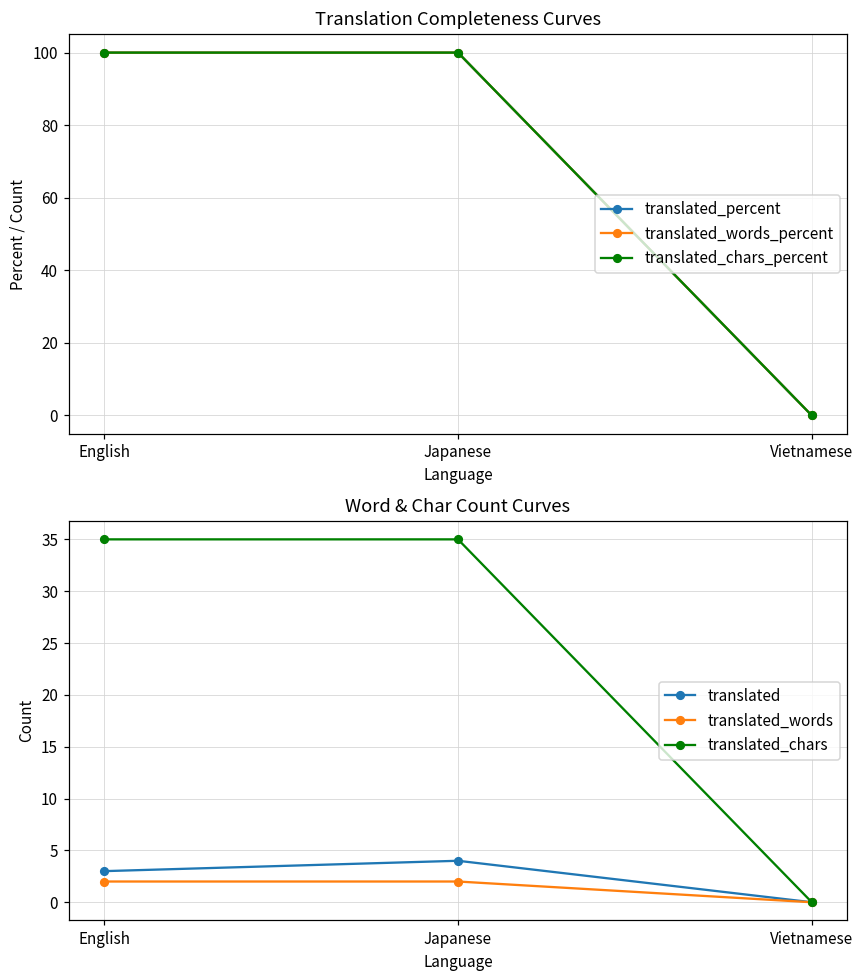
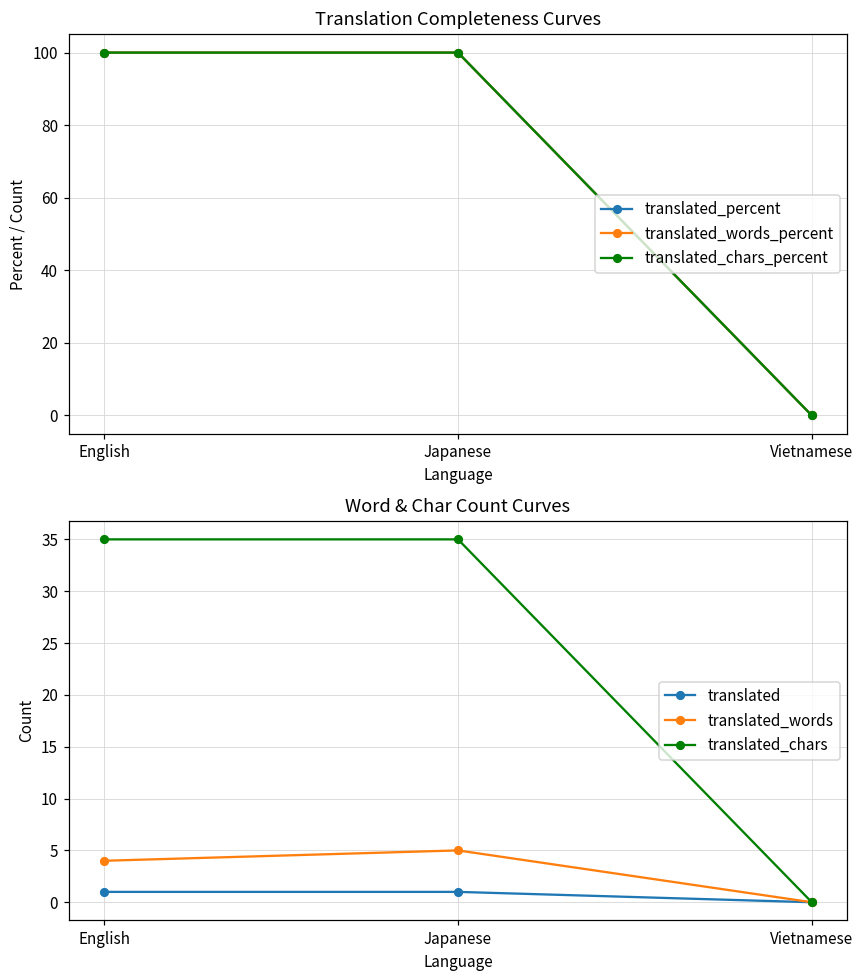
Word & Char Count Curves, translated, English: 3 -> 1
Word & Char Count Curves, translated_words, English: 2 -> 4
Word & Char Count Curves, translated, Japanese: 4 -> 1
Word & Char Count Curves, translated_words, Japanese: 2 -> 5
